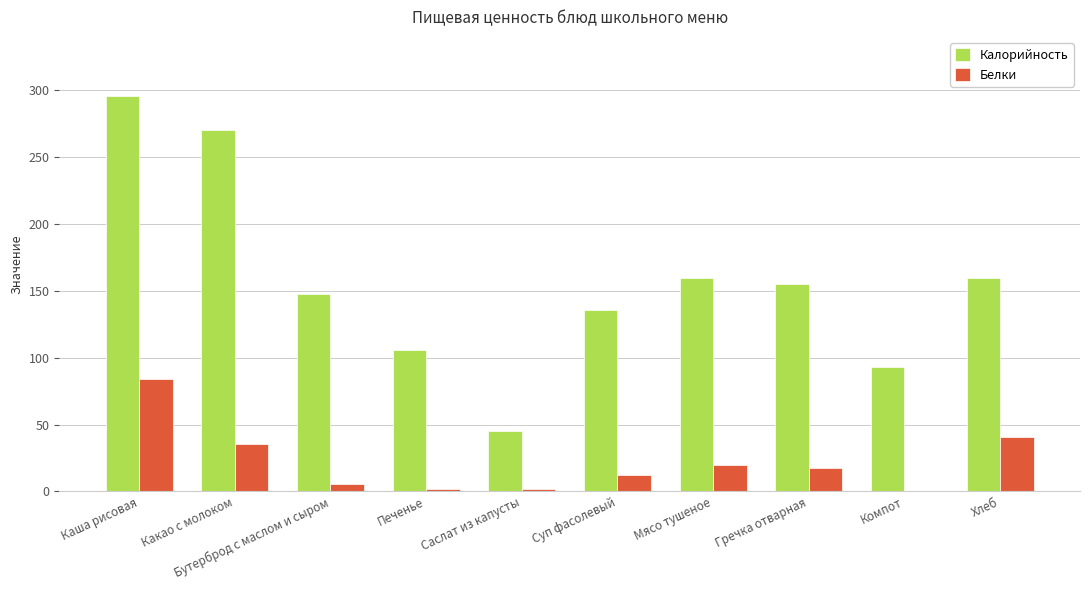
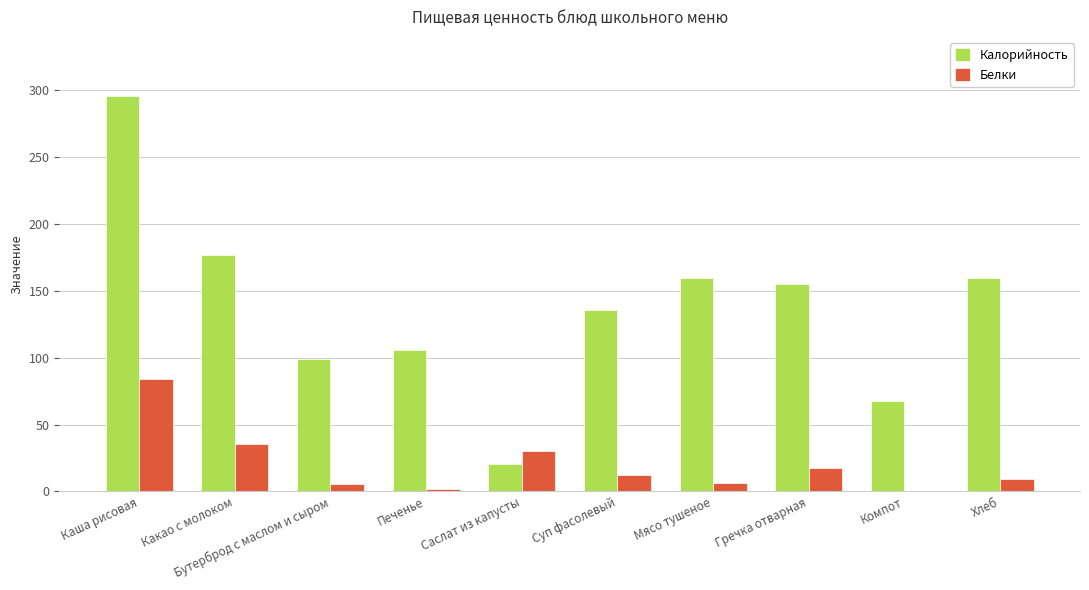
Калорийность, Какао с молоком: 270 -> 177
Калорийность, Бутерброд с маслом и сыром: 148 -> 99
Калорийность, Саслат из капусты: 45 -> 21
Белки, Саслат из капусты: 2 -> 30
Белки, Мясо тушеное: 20 -> 6
Калорийность, Компот: 93 -> 68
Белки, Хлеб: 41 -> 9
